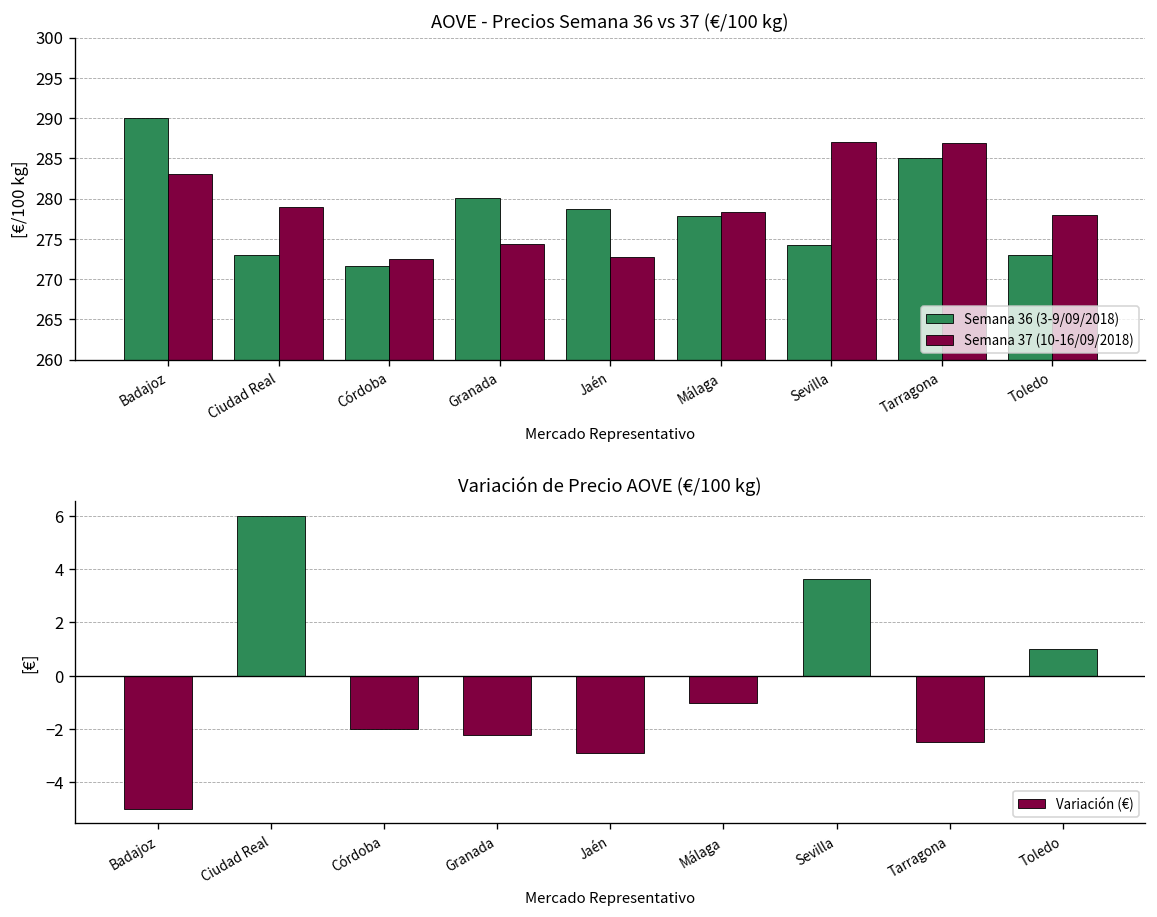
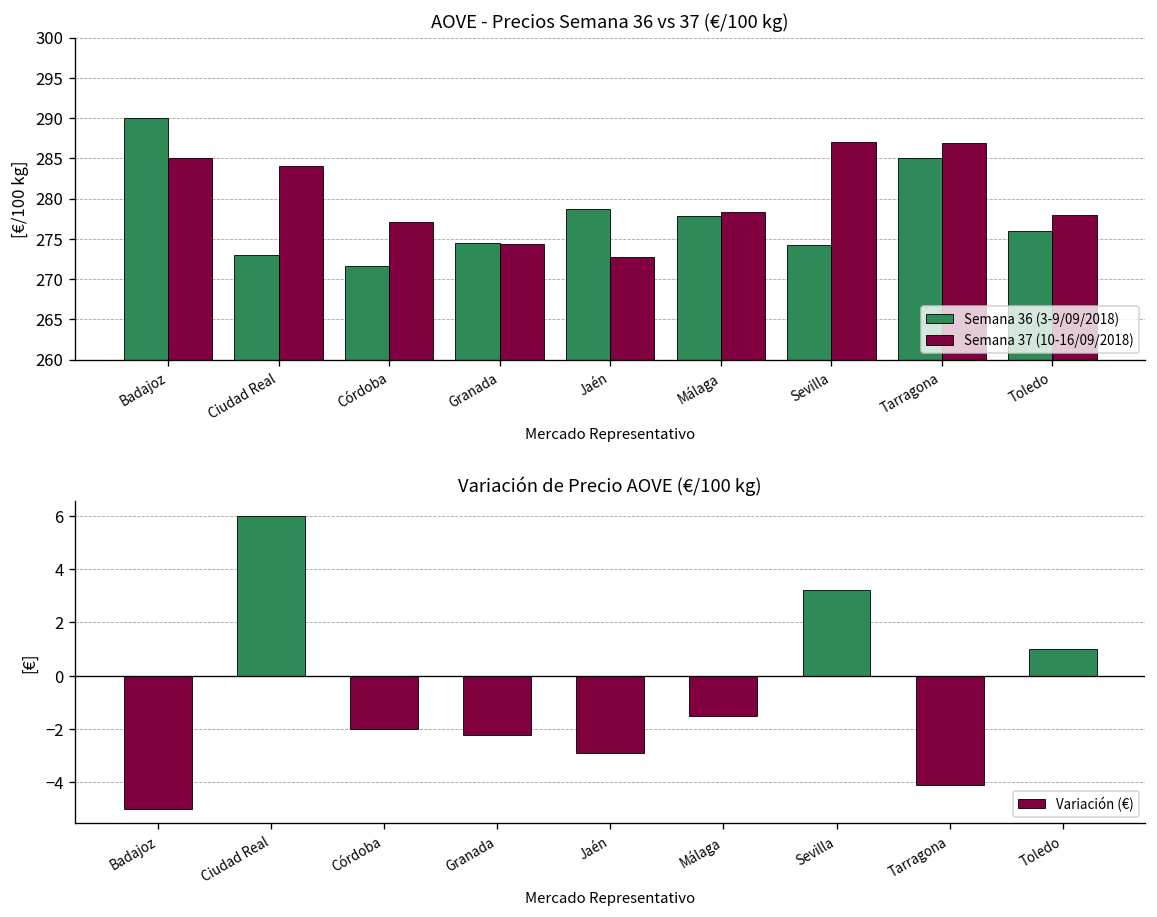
AOVE - Precios Semana 36 vs 37 (€/100 kg), Semana 37 (10-16/09/2018), Badajoz: 283 -> 285
AOVE - Precios Semana 36 vs 37 (€/100 kg), Semana 37 (10-16/09/2018), Ciudad Real: 279 -> 284
AOVE - Precios Semana 36 vs 37 (€/100 kg), Semana 37 (10-16/09/2018), Córdoba: 273 -> 277
AOVE - Precios Semana 36 vs 37 (€/100 kg), Semana 36 (3-9/09/2018), Granada: 280 -> 275
AOVE - Precios Semana 36 vs 37 (€/100 kg), Semana 36 (3-9/09/2018), Toledo: 273 -> 276
Variación de Precio AOVE (€/100 kg), Málaga: -1.0 -> -1.5
Variación de Precio AOVE (€/100 kg), Sevilla: 3.6 -> 3.2
Variación de Precio AOVE (€/100 kg), Tarragona: -2.5 -> -4.1
